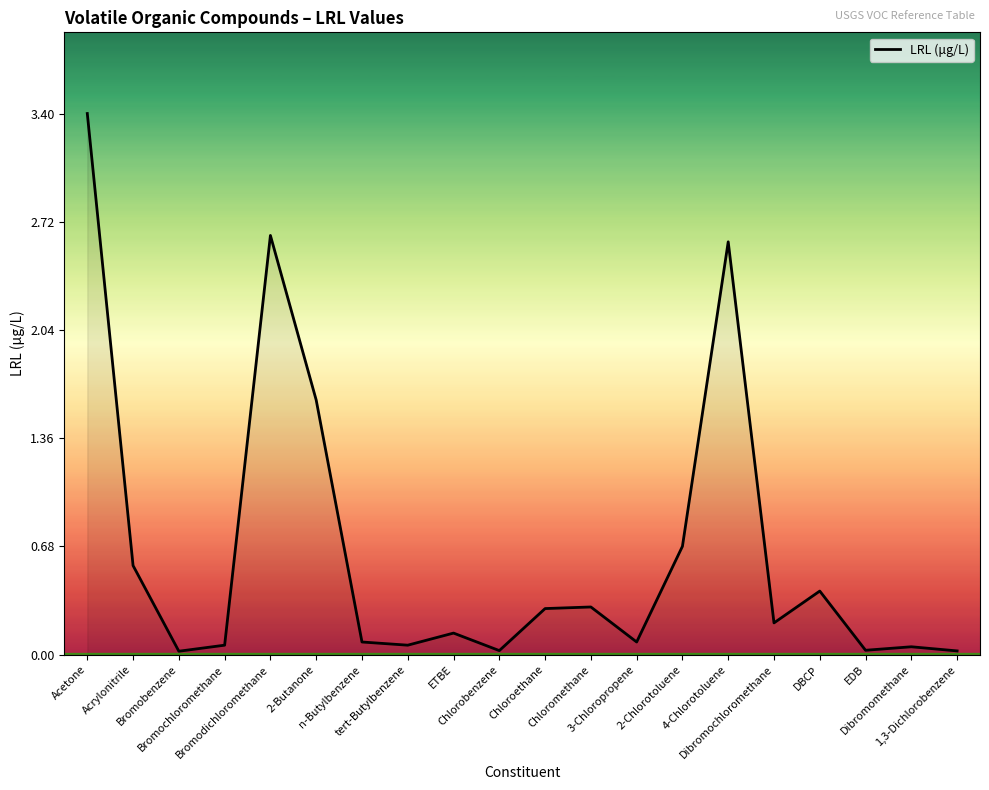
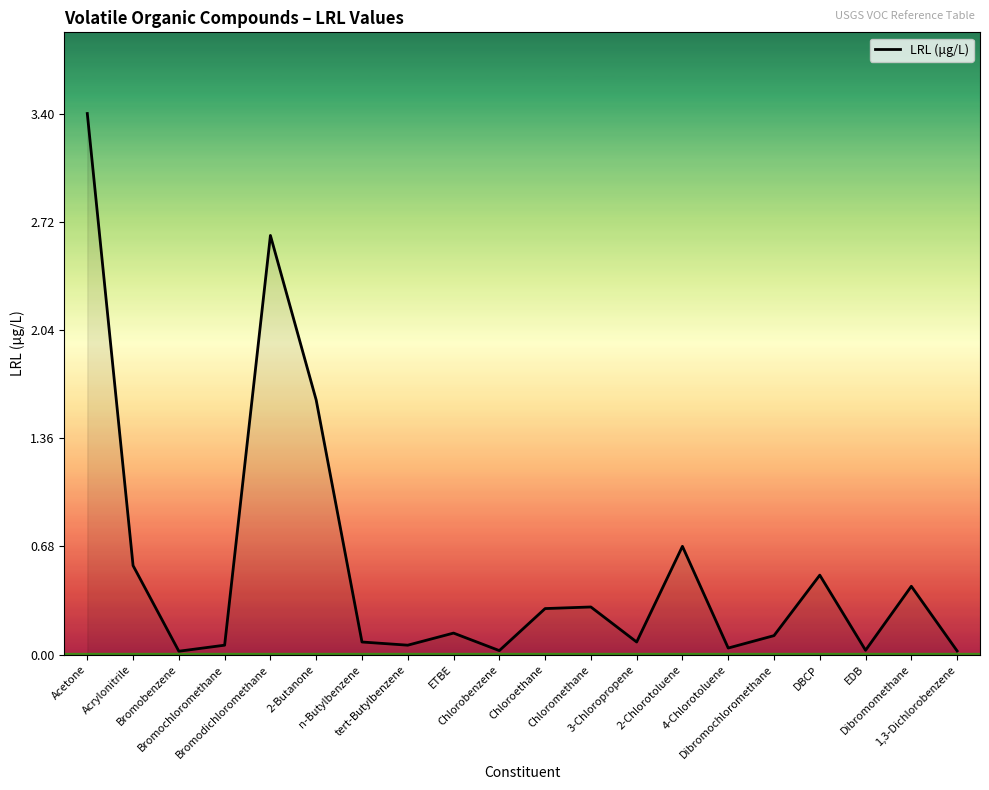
4-Chlorotoluene: 2.59 -> 0.04
Dibromochloromethane: 0.20 -> 0.12
DBCP: 0.4 -> 0.5
Dibromomethane: 0.05 -> 0.43
